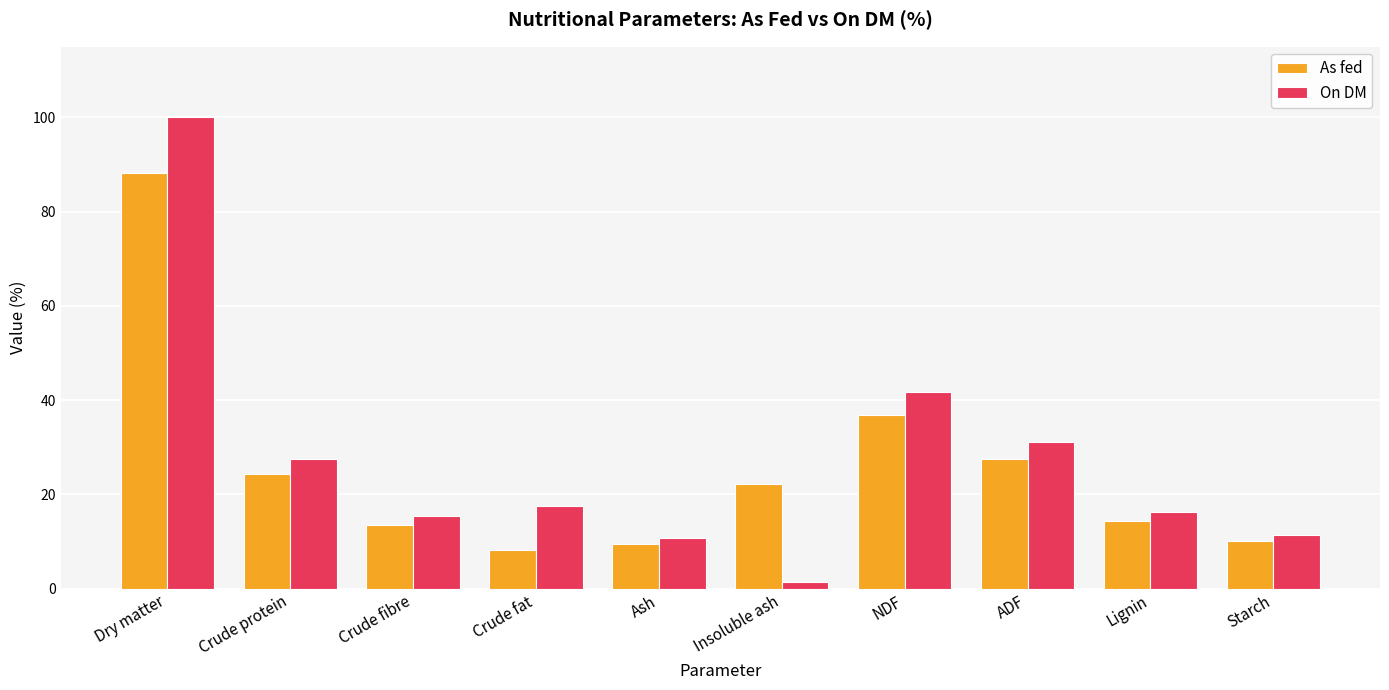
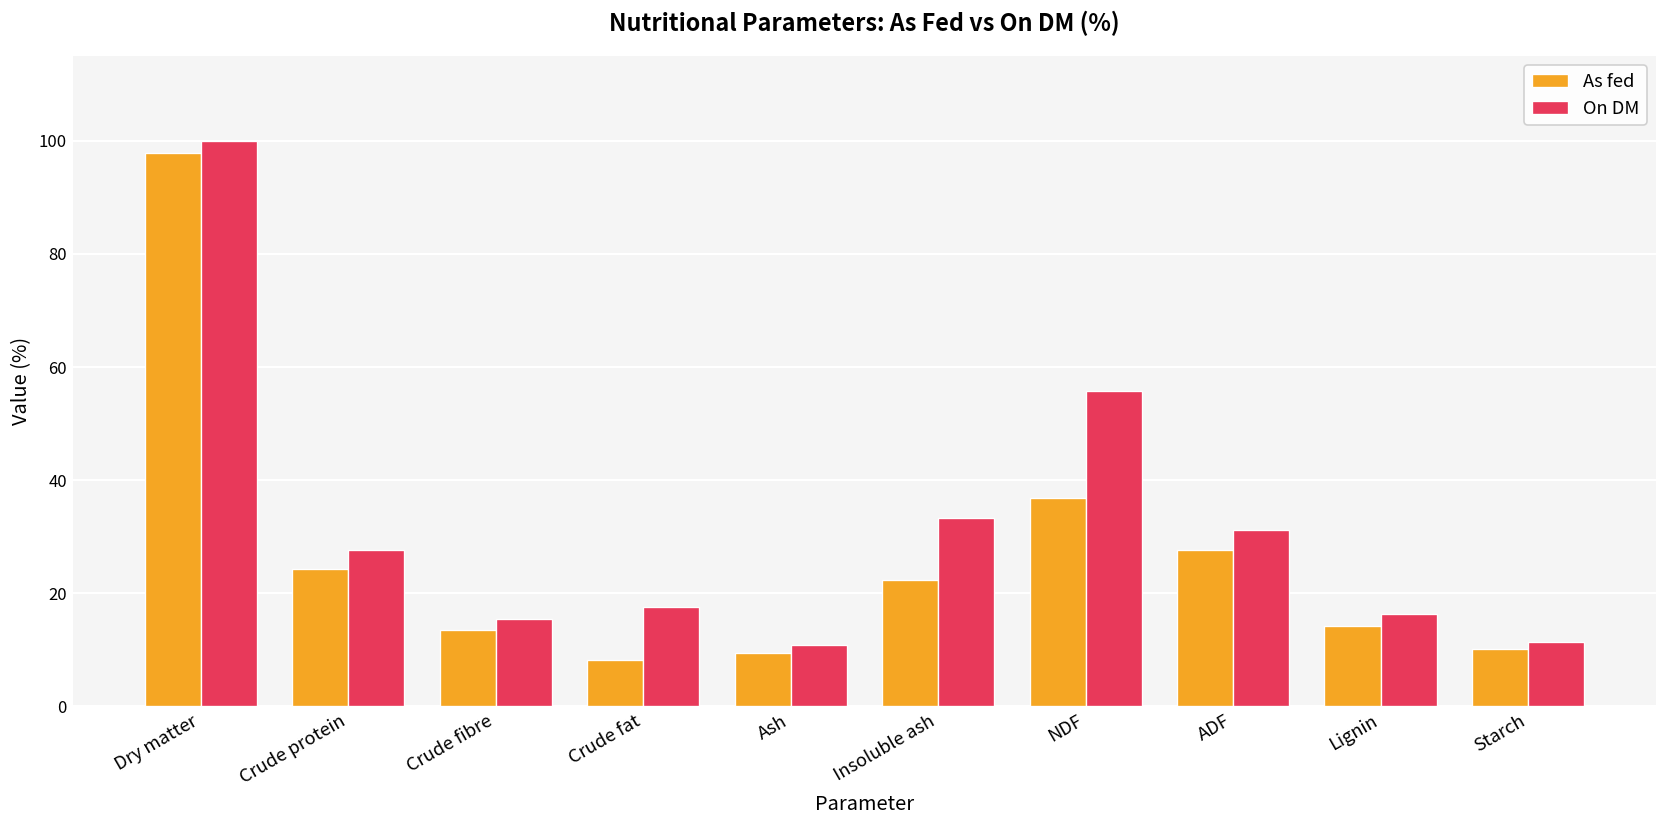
As fed, Dry matter: 88 -> 98
On DM, Insoluble ash: 2 -> 33
On DM, NDF: 42 -> 56
